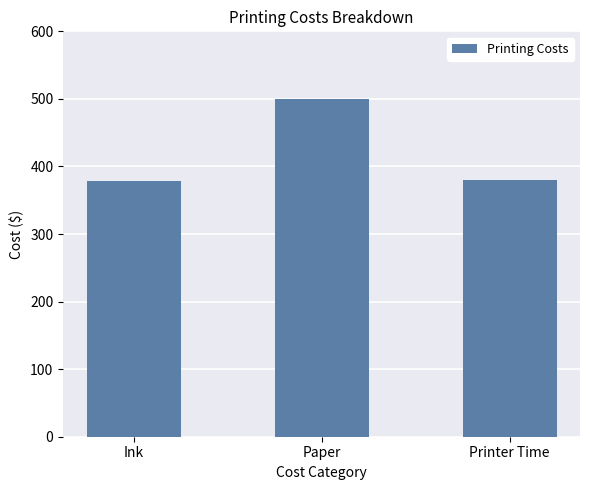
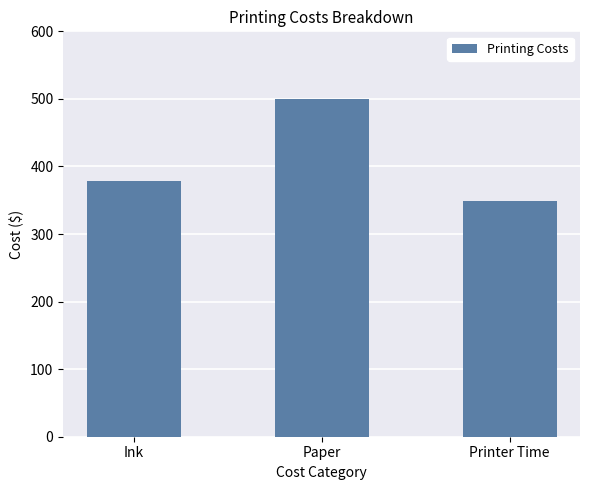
Printer Time: 380 -> 350
